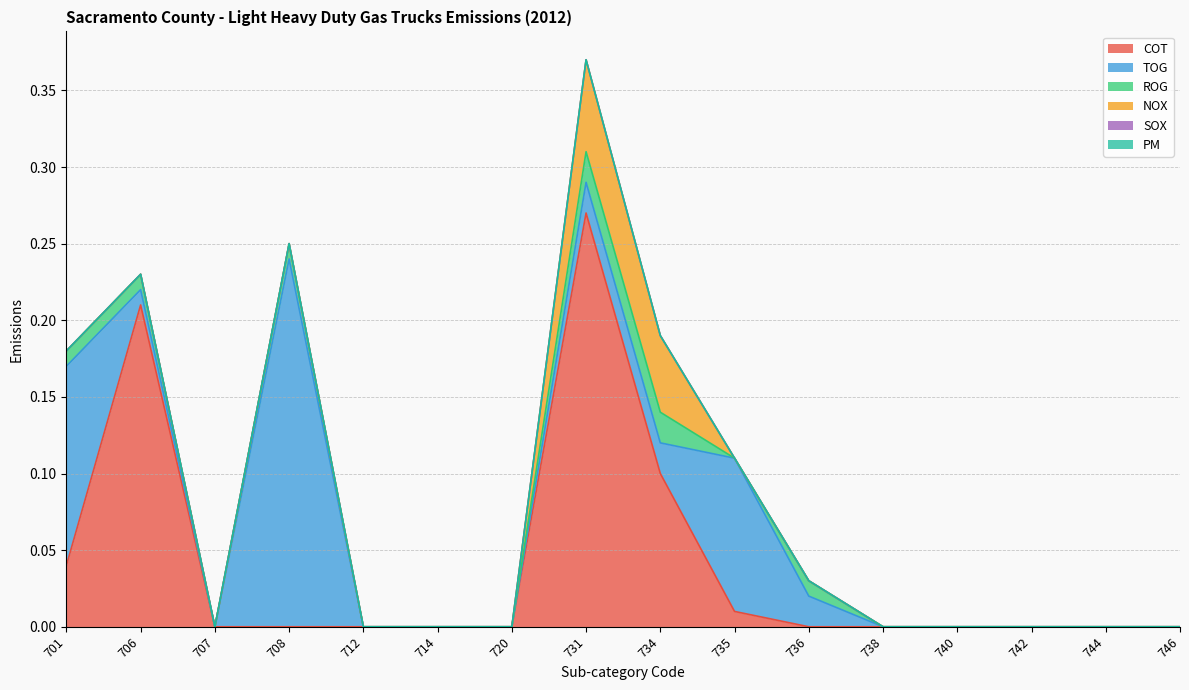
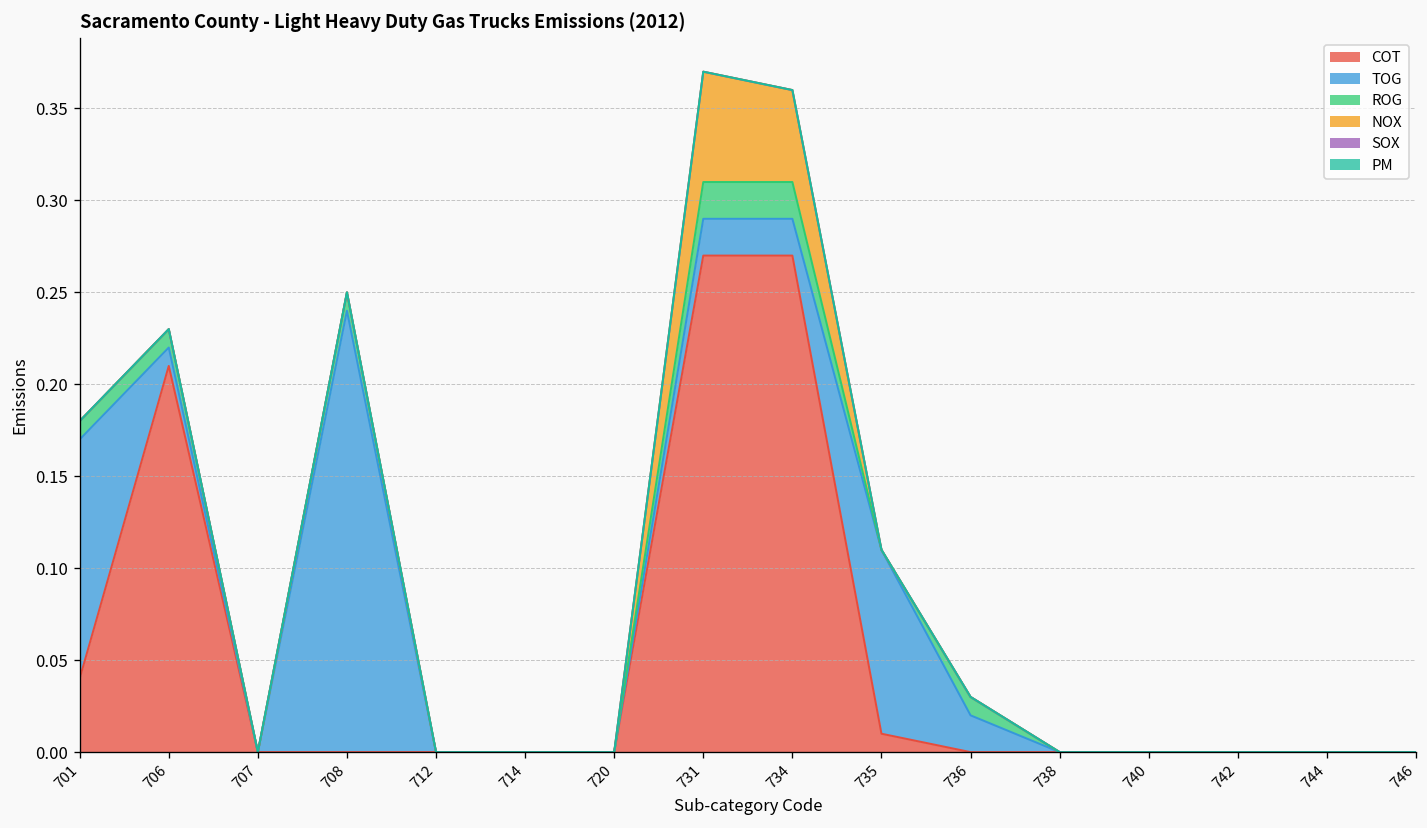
COT, 734: 0.10 -> 0.27
